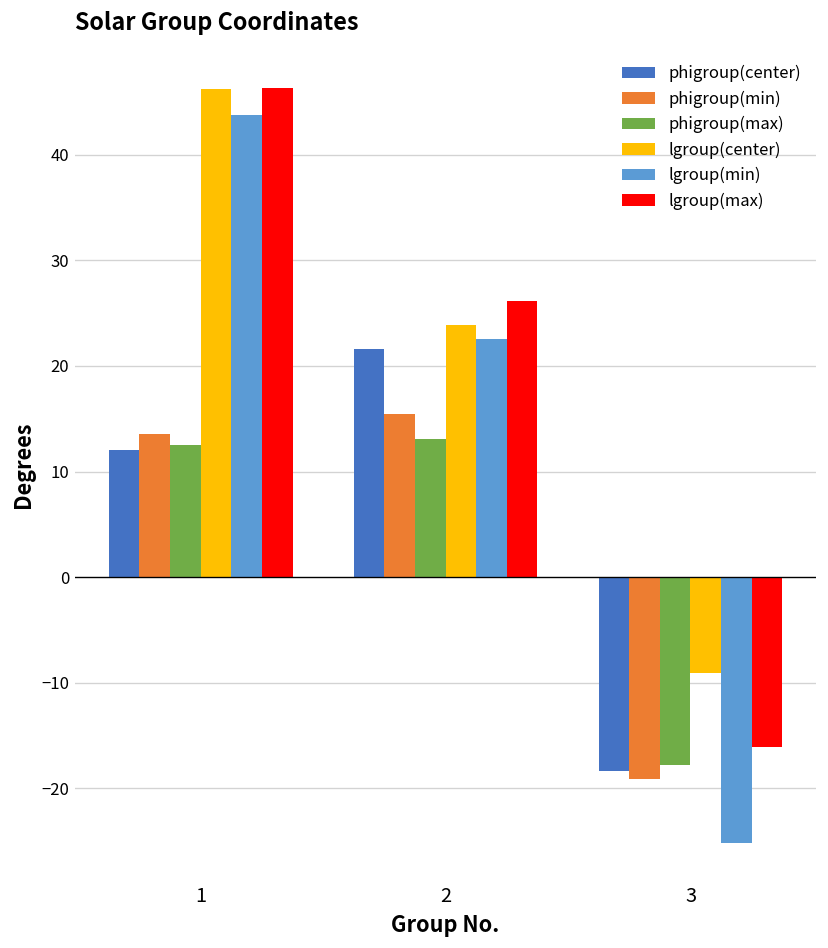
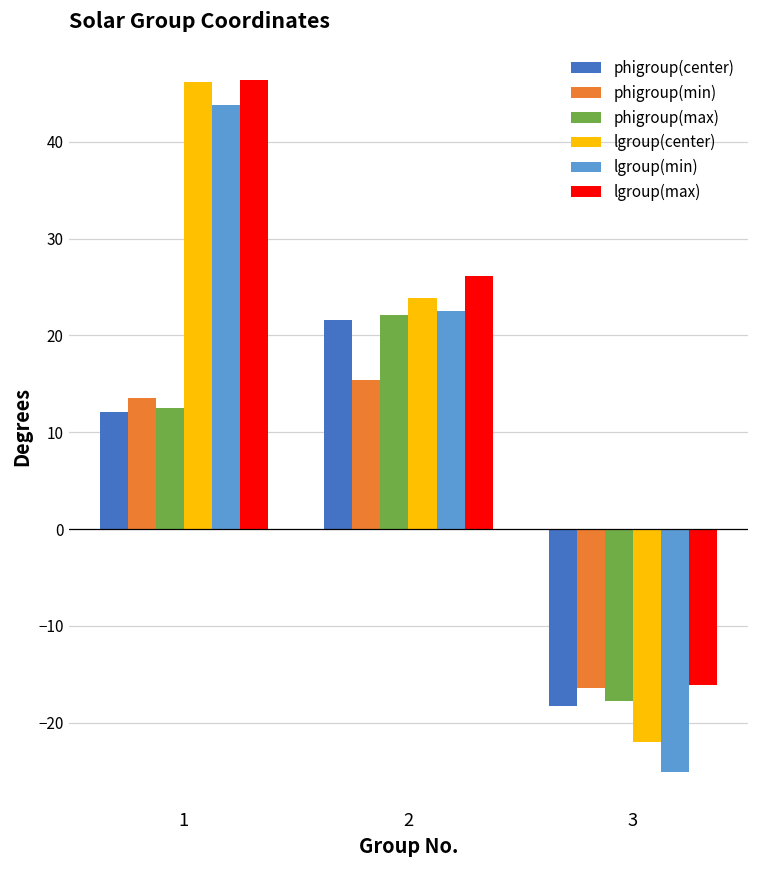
phigroup(max), 2: 13 -> 22
phigroup(min), 3: -19 -> -16
lgroup(center), 3: -9 -> -22
